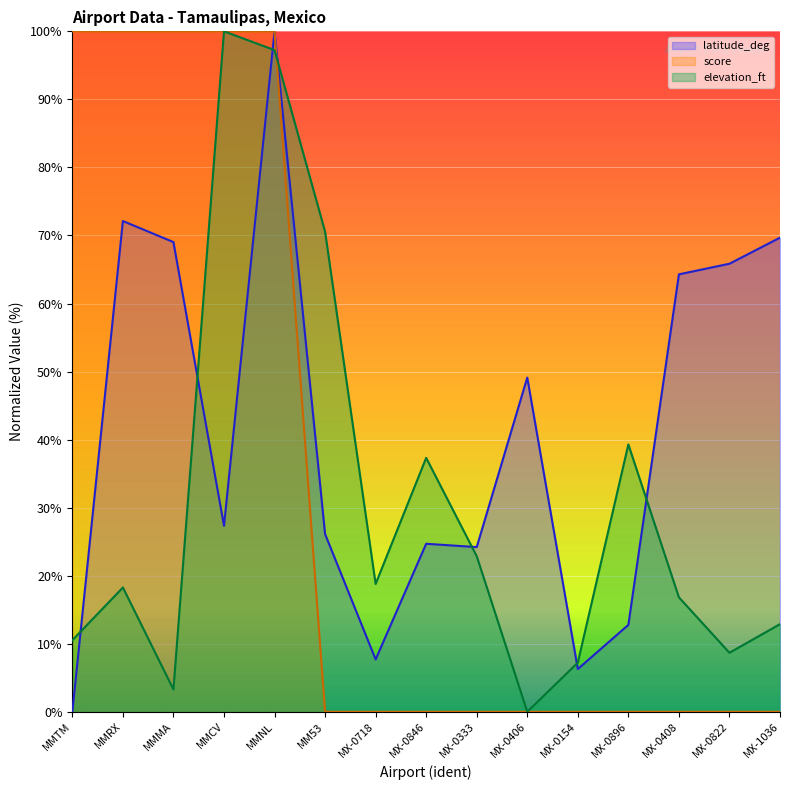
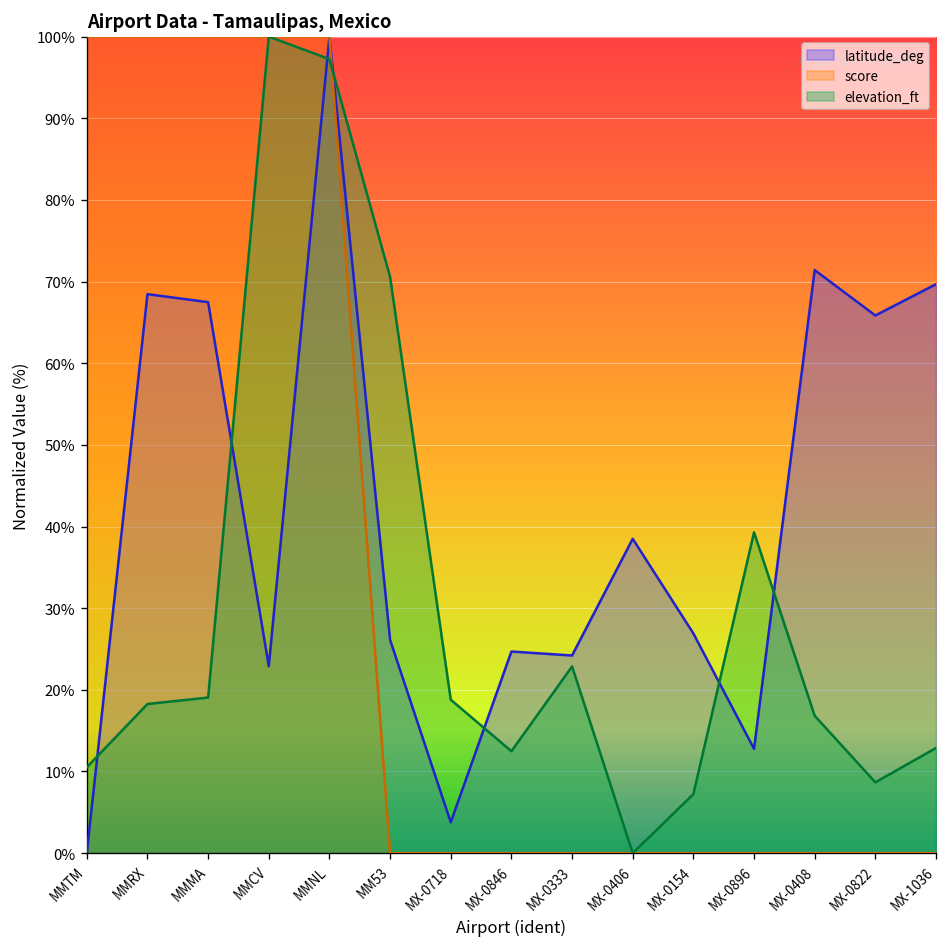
latitude_deg, MMRX: 72% -> 68%
latitude_deg, MMMA: 69% -> 67%
elevation_ft, MMMA: 3% -> 19%
latitude_deg, MMCV: 27% -> 23%
latitude_deg, MX-0718: 8% -> 4%
elevation_ft, MX-0846: 37% -> 12%
latitude_deg, MX-0406: 49% -> 38%
latitude_deg, MX-0154: 6% -> 27%
latitude_deg, MX-0408: 64% -> 71%
